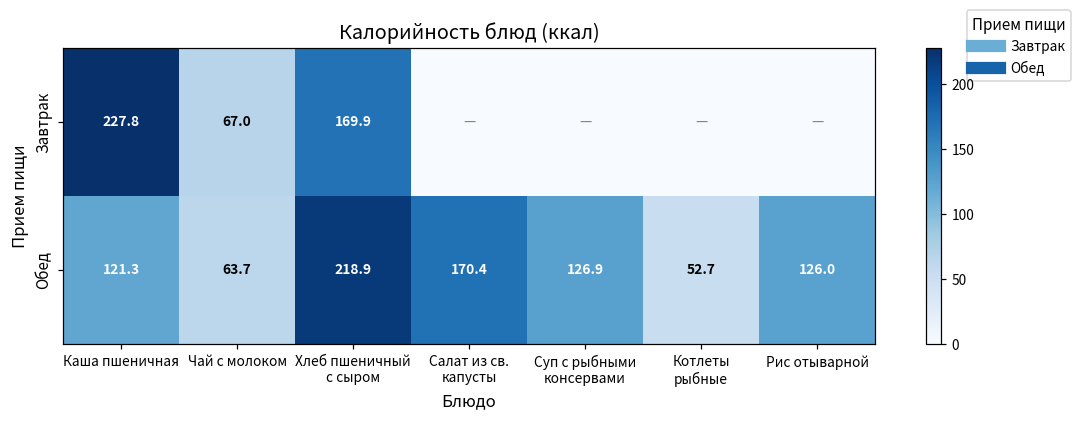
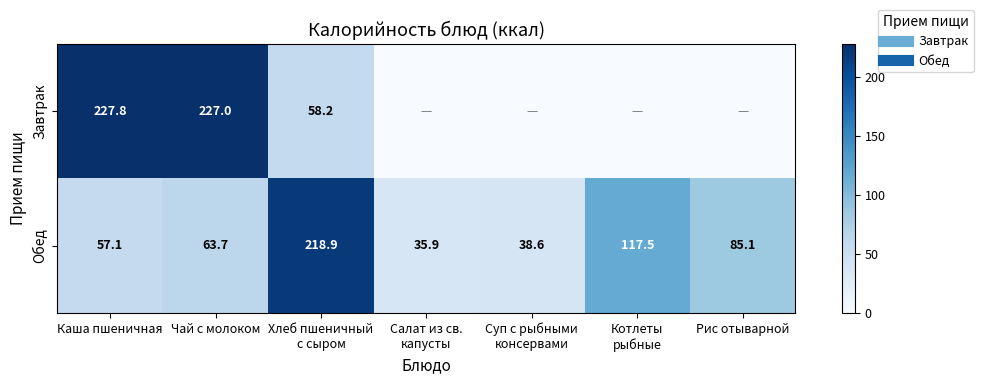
Завтрак, Чай с молоком: 67.0 -> 227.0
Завтрак, Хлеб пшеничный с сыром: 169.9 -> 58.2
Обед, Каша пшеничная: 121.3 -> 57.1
Обед, Салат из св. капусты: 170.4 -> 35.9
Обед, Суп с рыбными консервами: 126.9 -> 38.6
Обед, Котлеты рыбные: 52.7 -> 117.5
Обед, Рис отыварной: 126.0 -> 85.1
